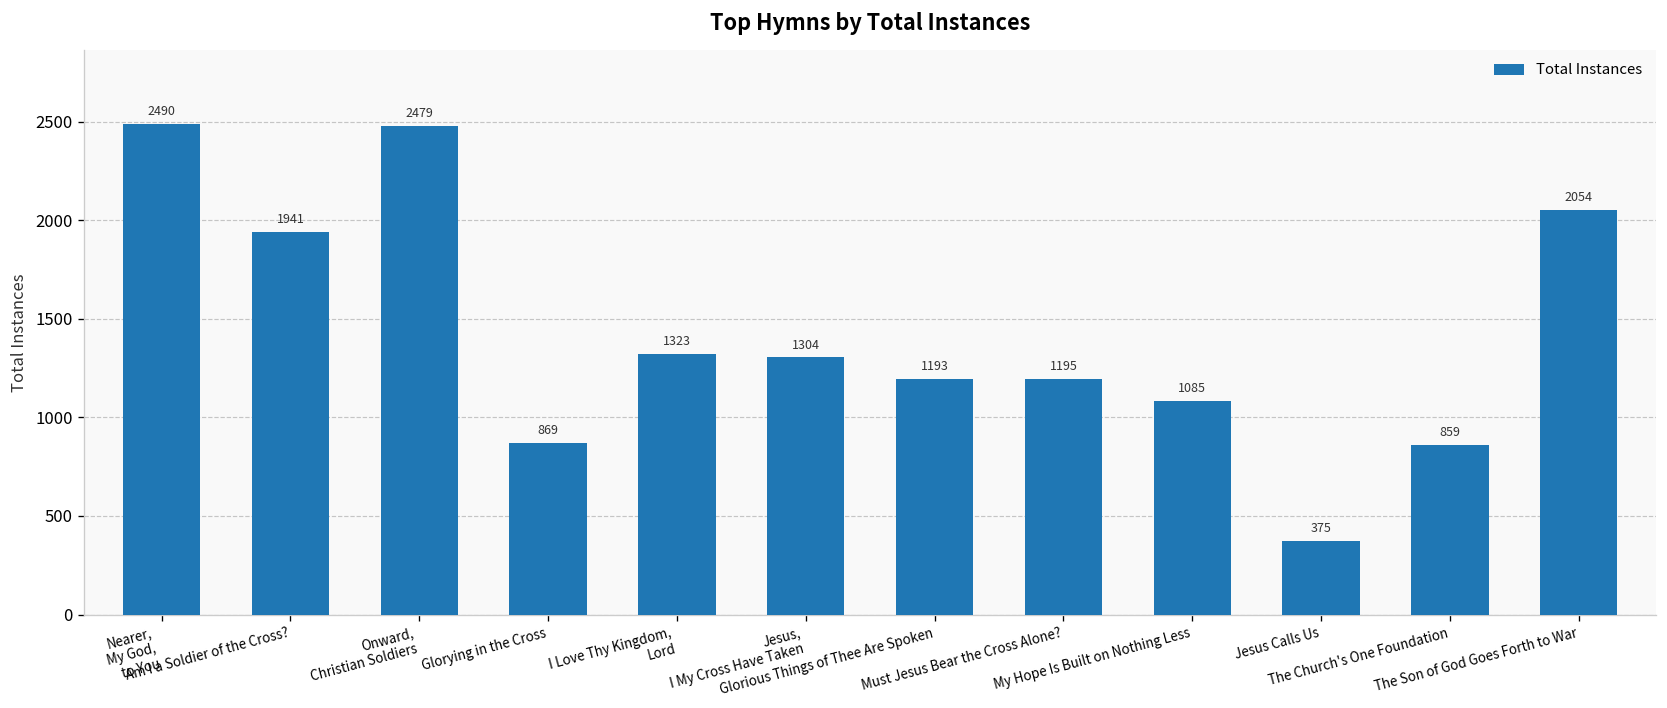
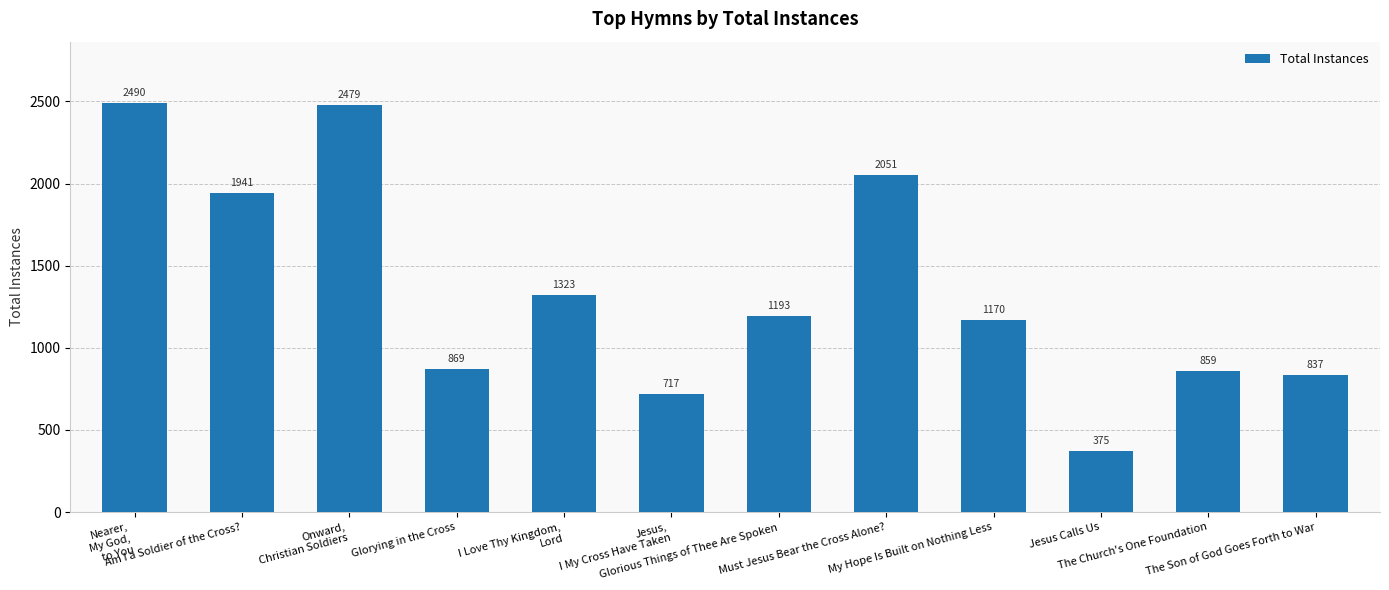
Jesus, I My Cross Have Taken: 1304 -> 717
Must Jesus Bear the Cross Alone?: 1195 -> 2051
My Hope Is Built on Nothing Less: 1085 -> 1170
The Son of God Goes Forth to War: 2054 -> 837
